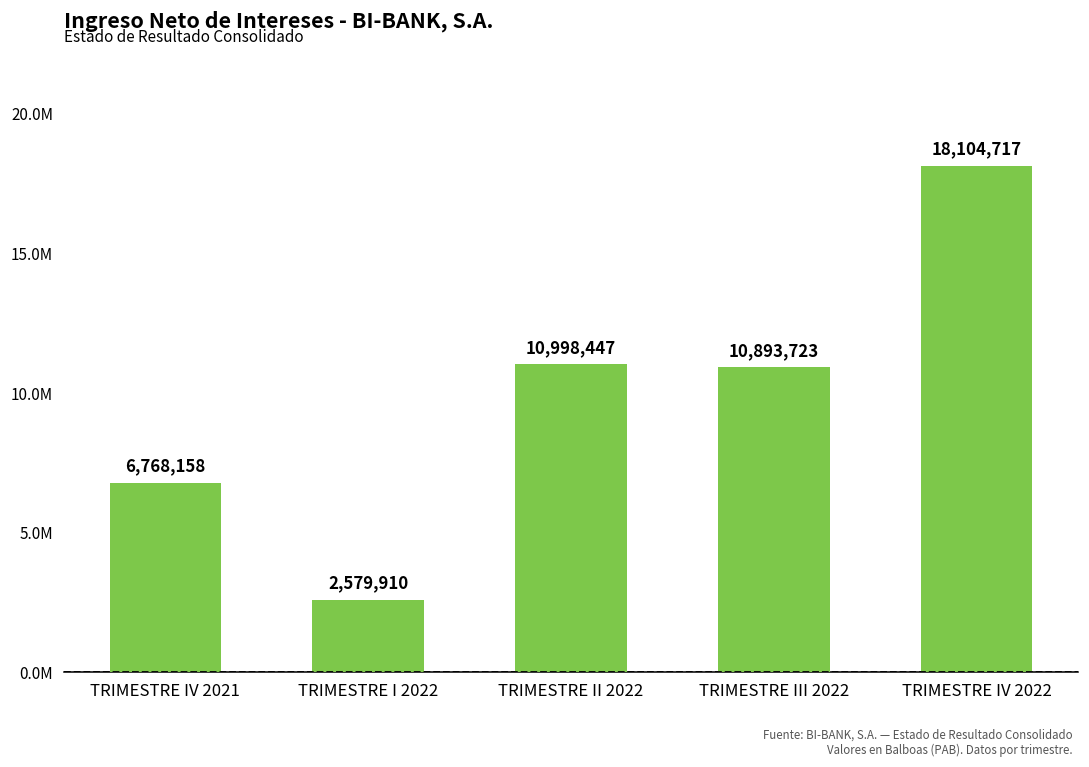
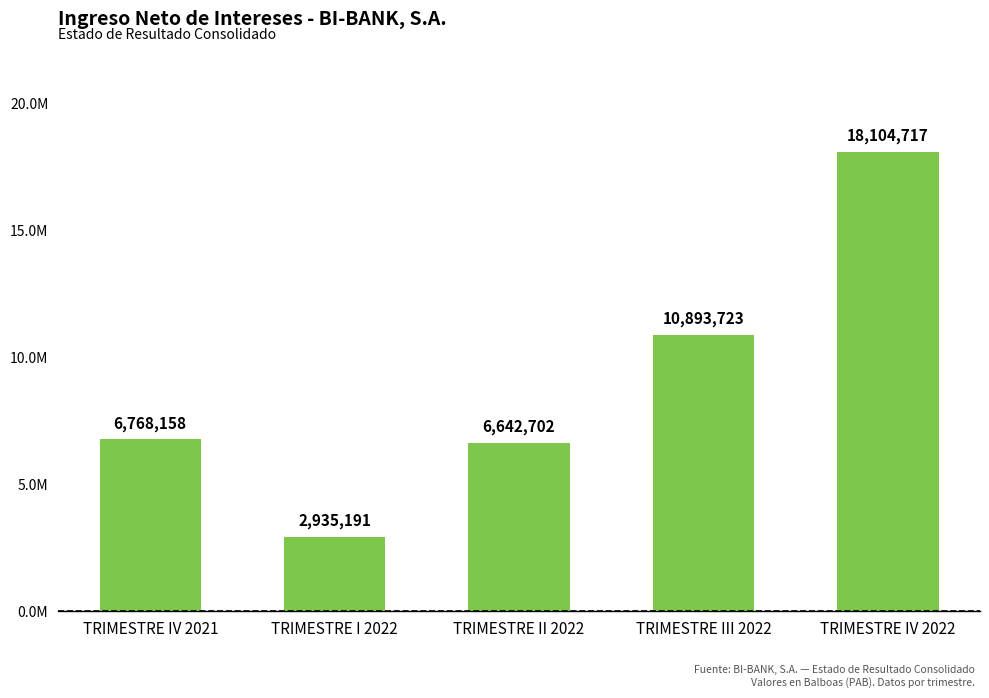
TRIMESTRE I 2022: 2,579,910 -> 2,935,191
TRIMESTRE II 2022: 10,998,447 -> 6,642,702
